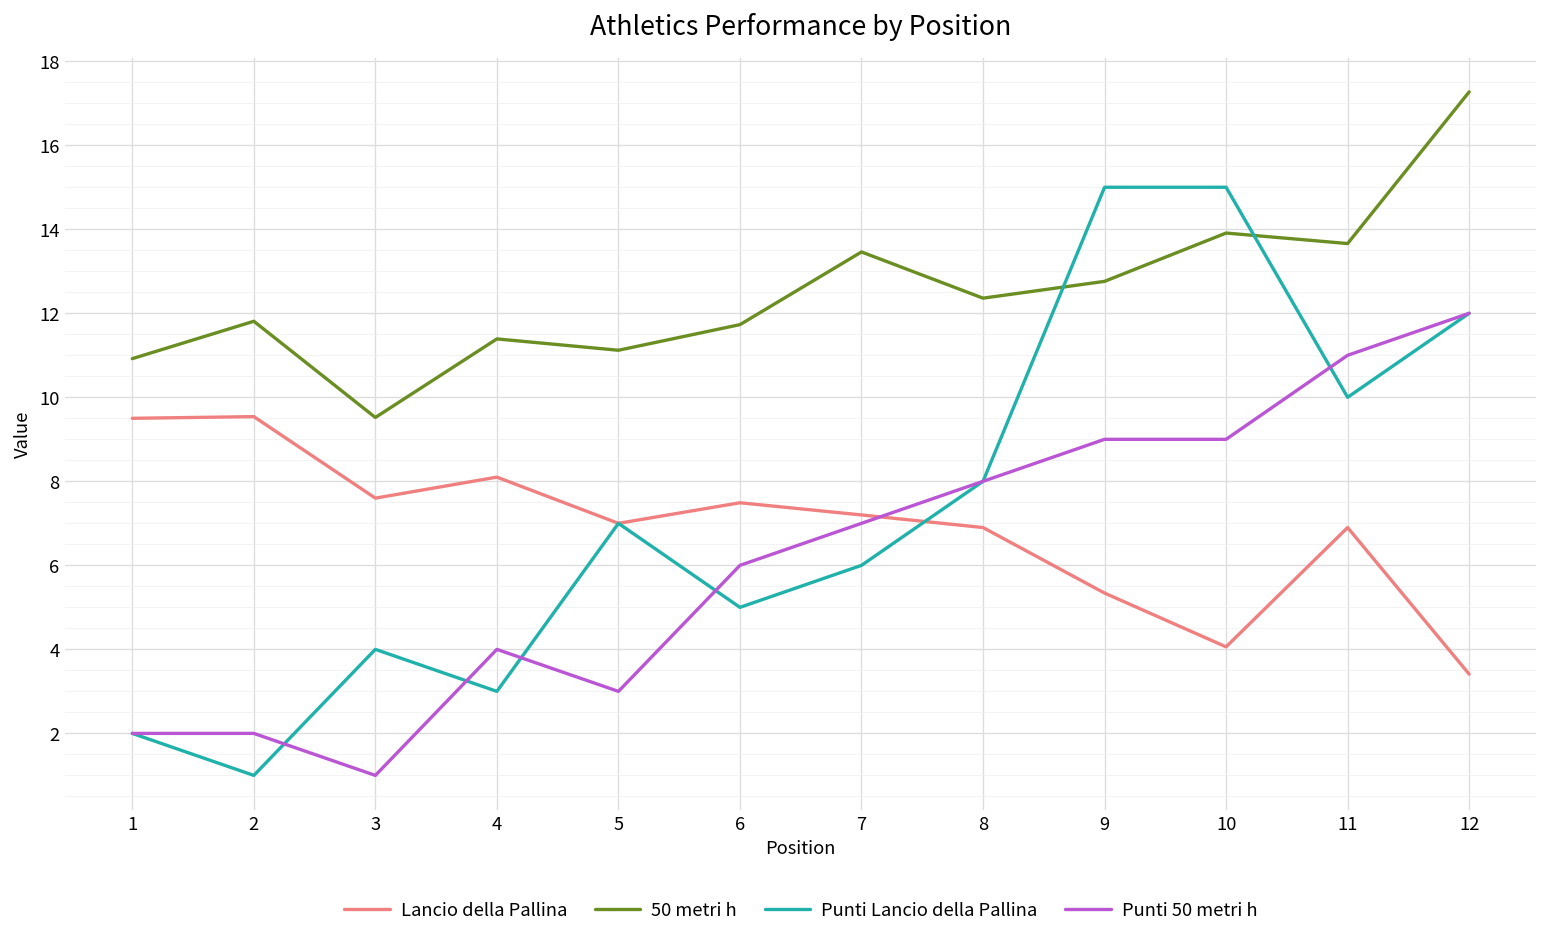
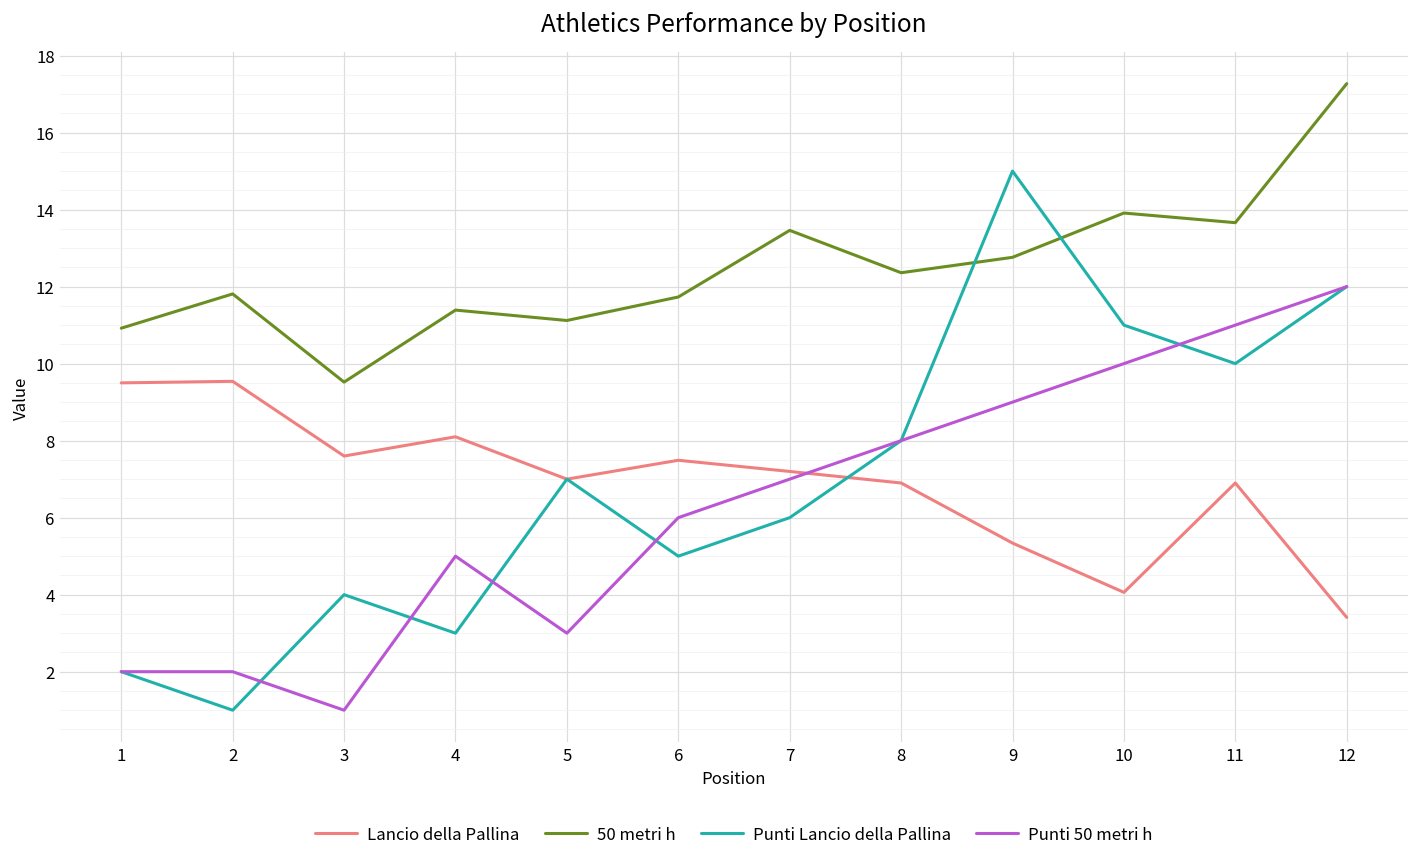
Punti 50 metri h, 4: 4 -> 5
Punti Lancio della Pallina, 10: 15 -> 11
Punti 50 metri h, 10: 9 -> 10
